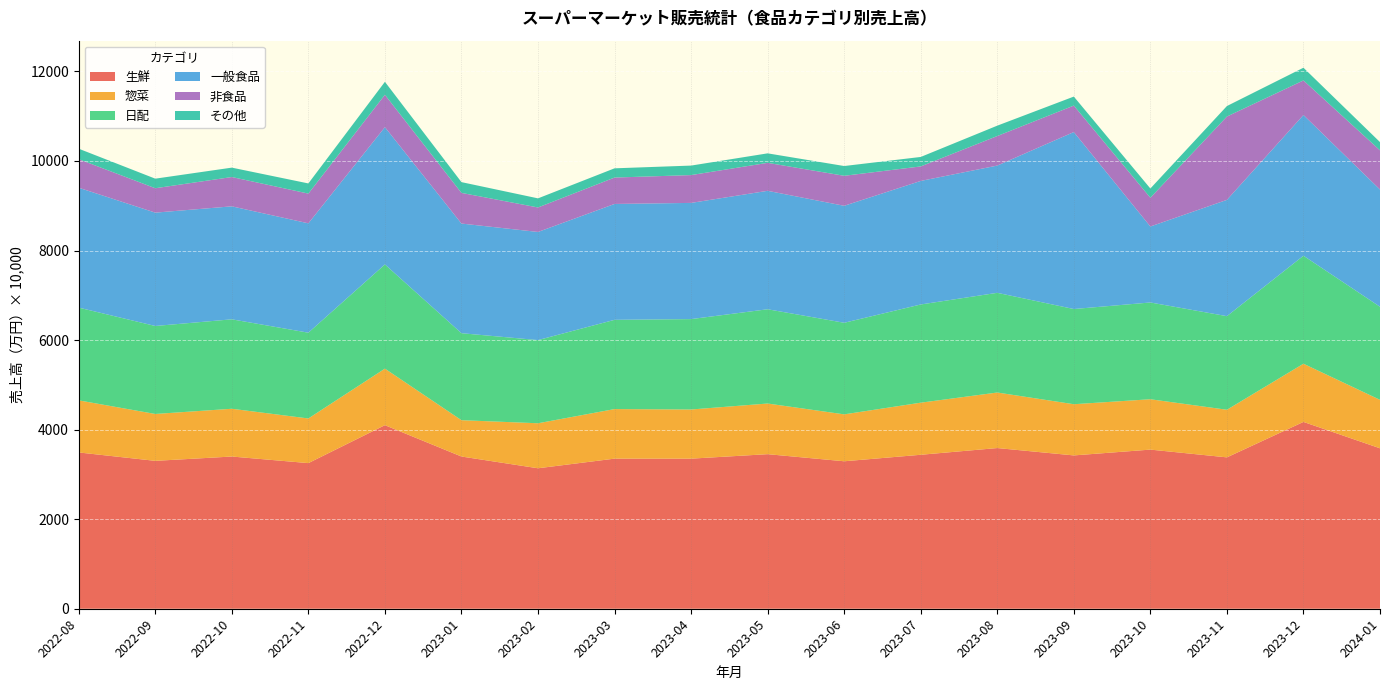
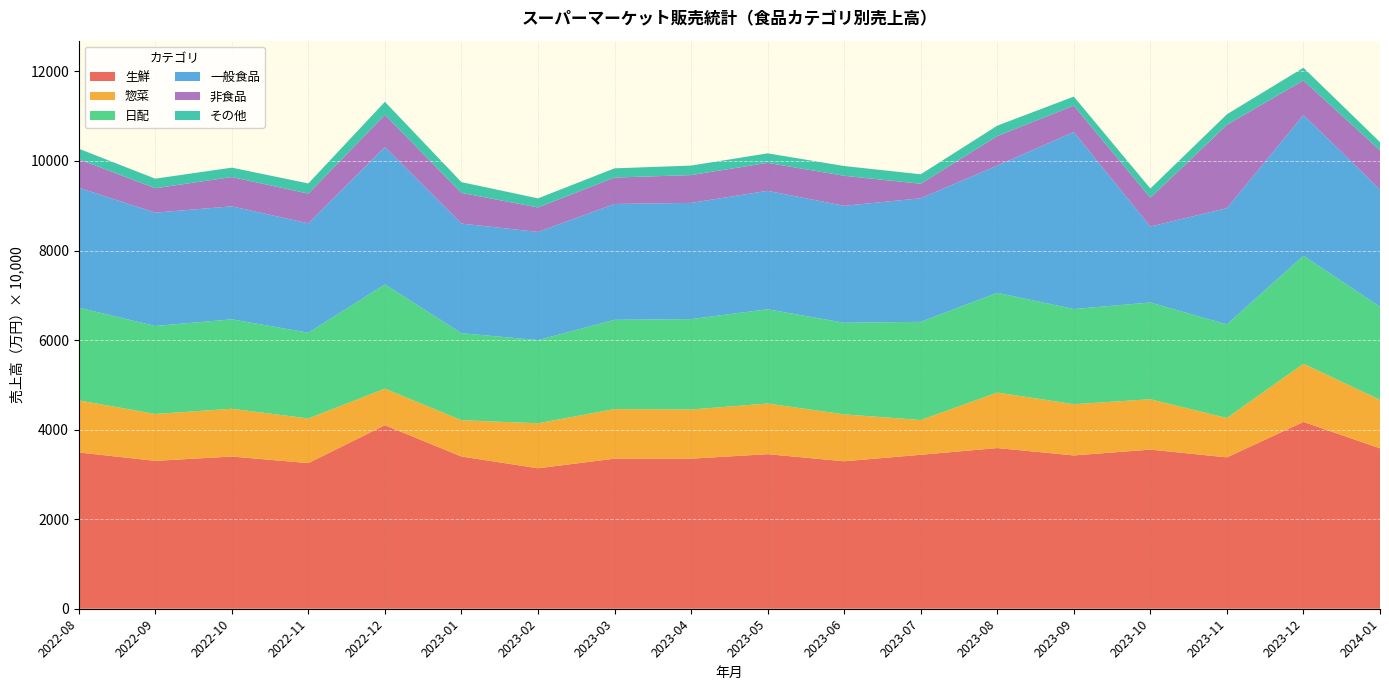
惣菜, 2022-12: 1300 -> 800
惣菜, 2023-07: 1200 -> 800
惣菜, 2023-11: 1100 -> 900
